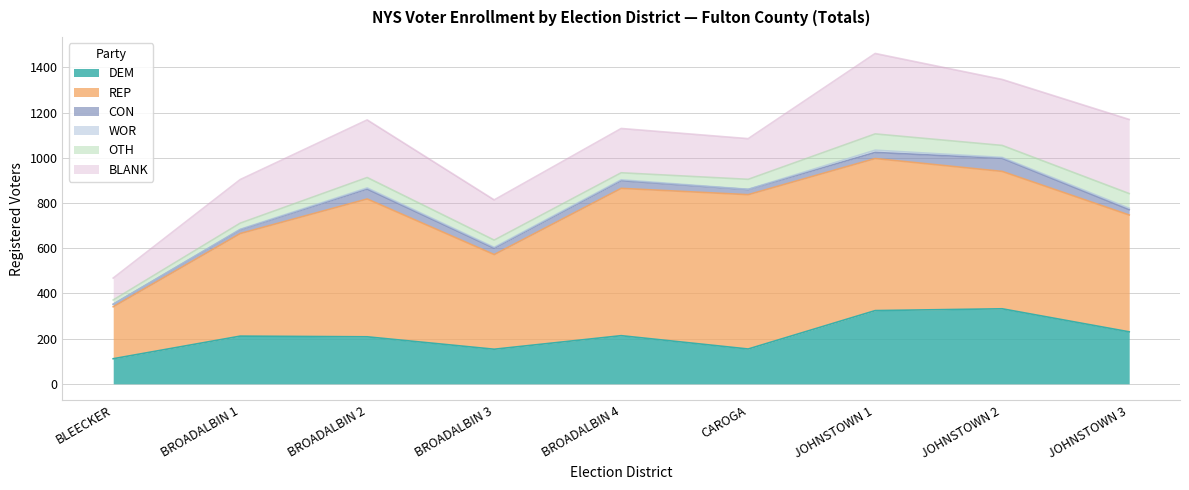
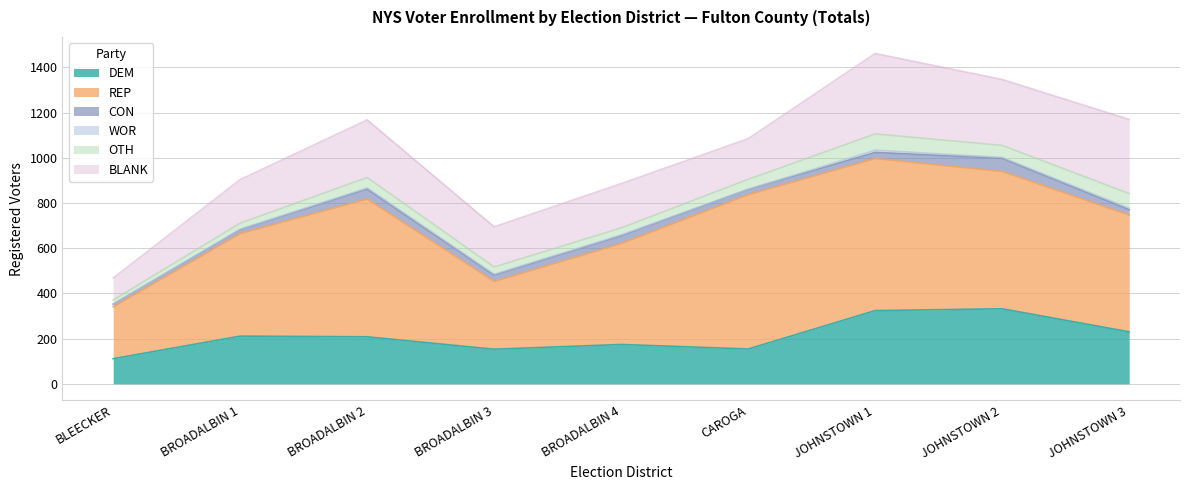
REP, BROADALBIN 3: 420 -> 300
DEM, BROADALBIN 4: 210 -> 170
REP, BROADALBIN 4: 650 -> 450
